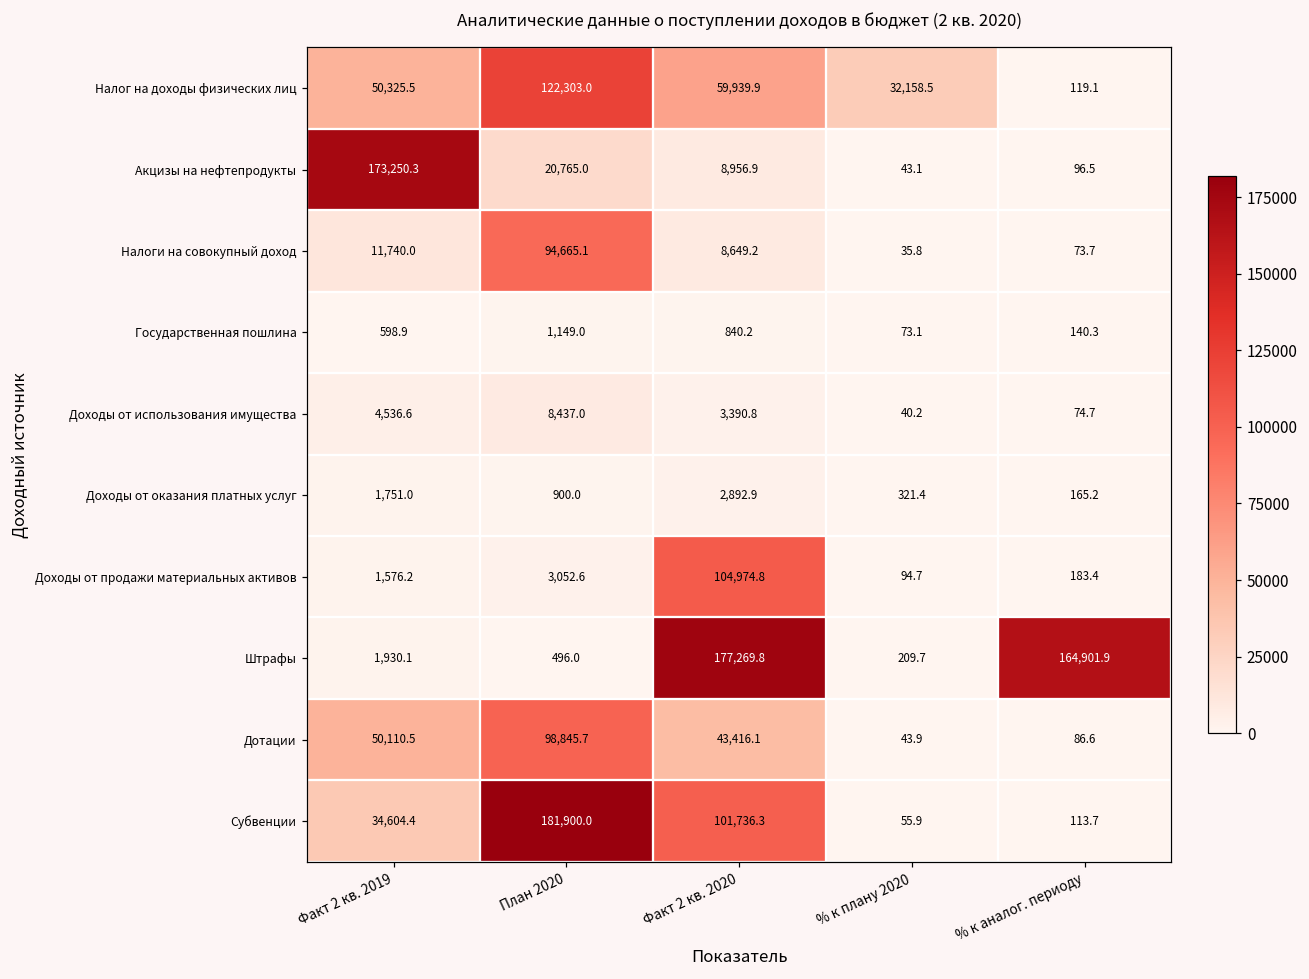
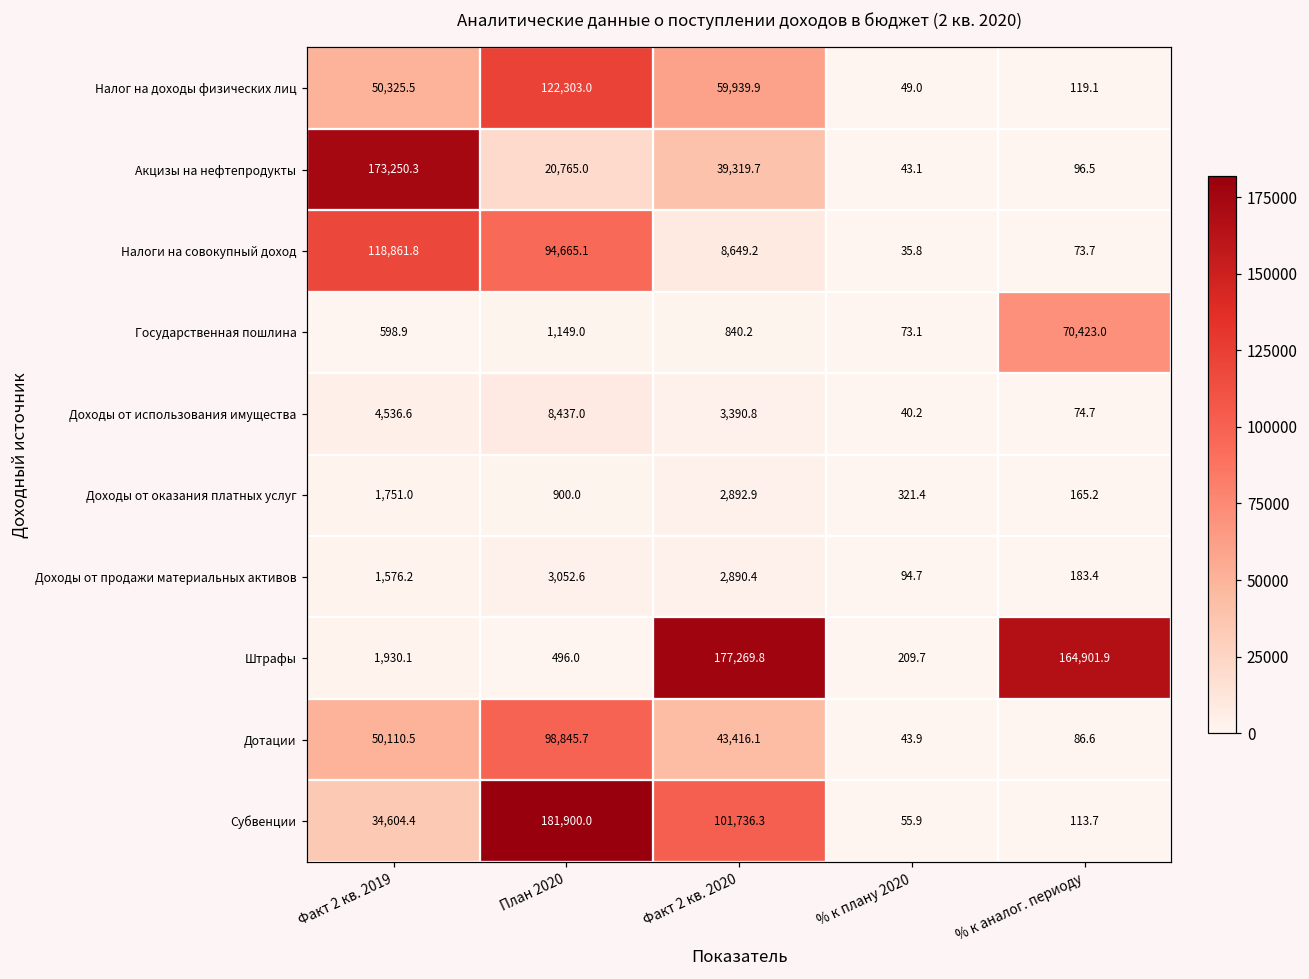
Налог на доходы физических лиц, % к плану 2020: 32,158.5 -> 49.0
Акцизы на нефтепродукты, Факт 2 кв. 2020: 8,956.9 -> 39,319.7
Налоги на совокупный доход, Факт 2 кв. 2019: 11,740.0 -> 118,861.8
Государственная пошлина, % к аналог. периоду: 140.3 -> 70,423.0
Доходы от продажи материальных активов, Факт 2 кв. 2020: 104,974.8 -> 2,890.4
